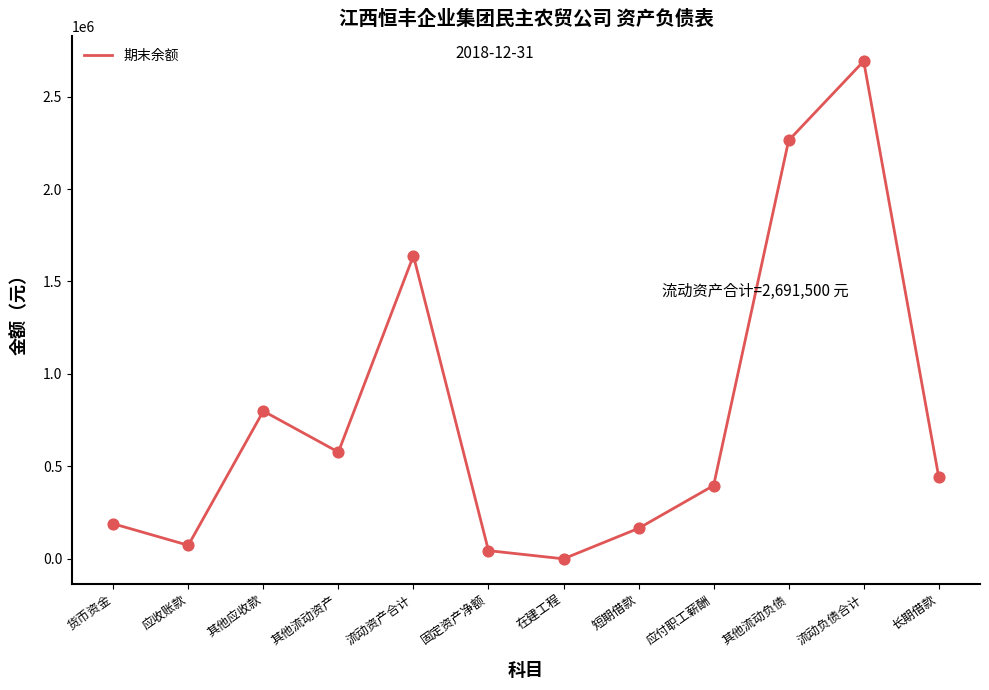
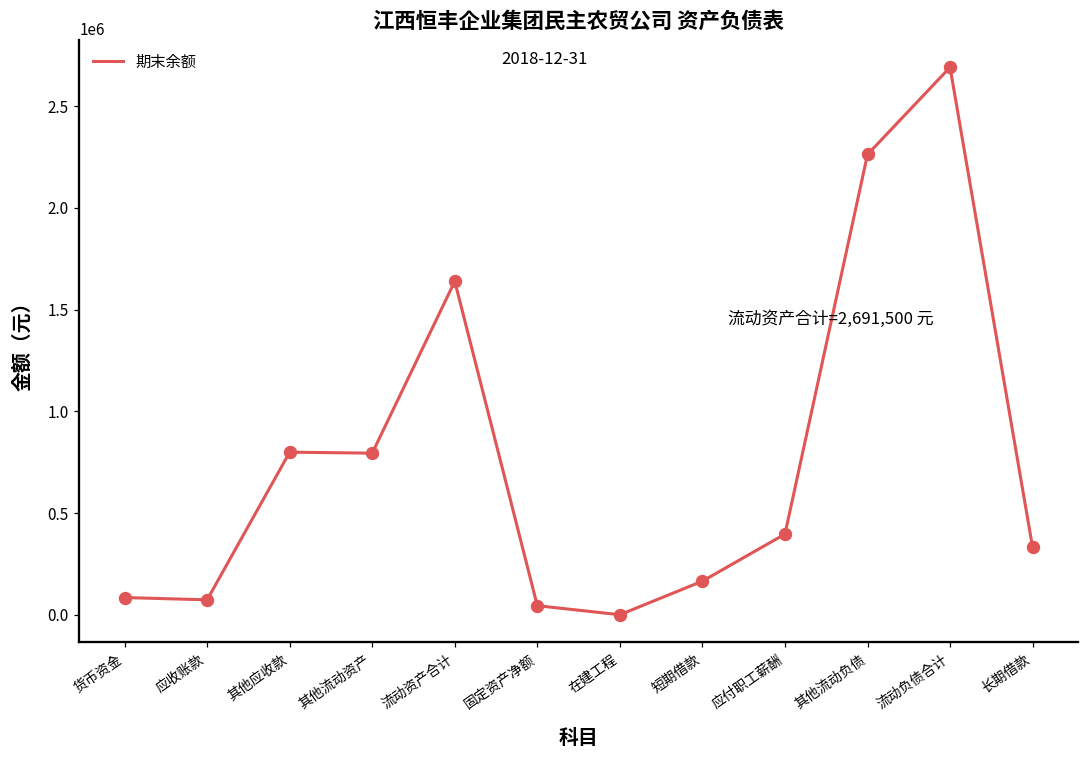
货币资金: 190000 -> 80000
其他流动资产: 580000 -> 790000
长期借款: 440000 -> 330000
